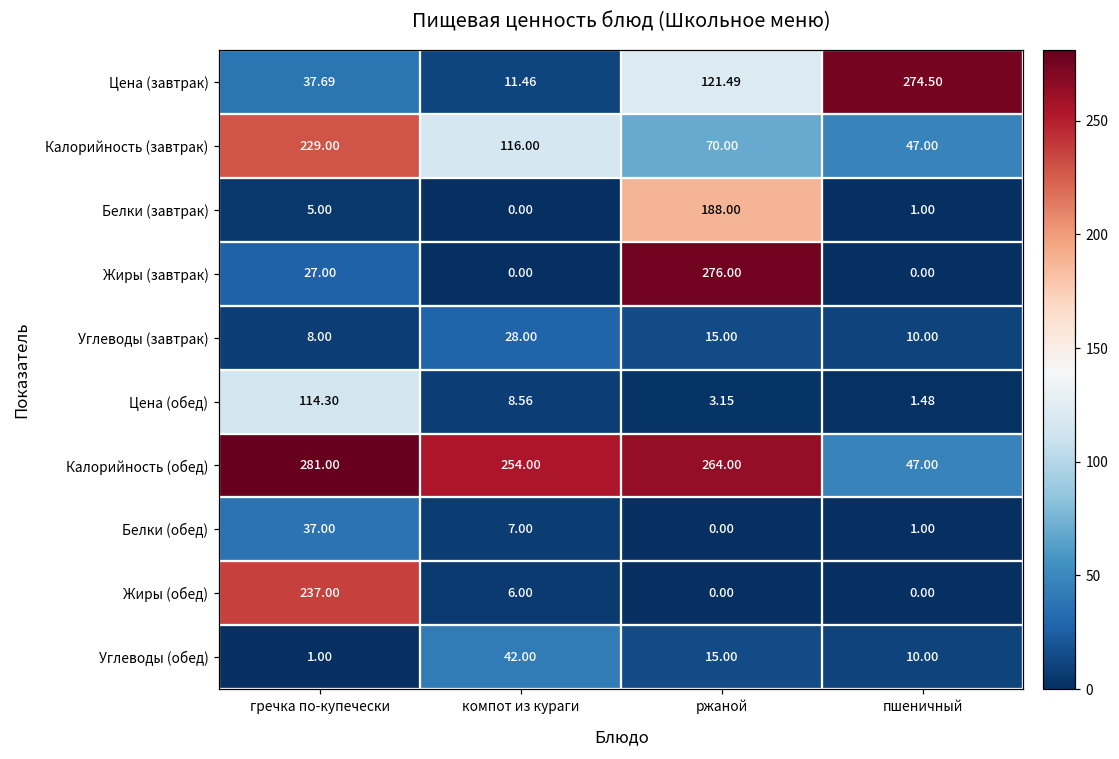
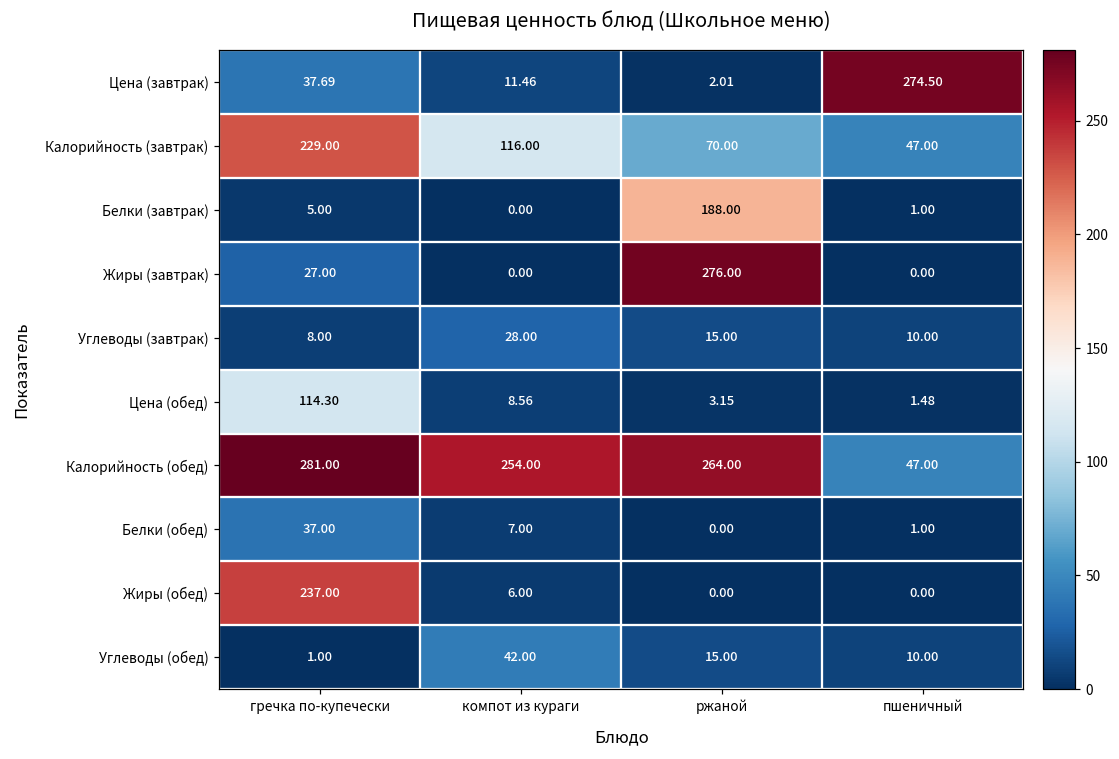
Цена (завтрак), ржаной: 121.49 -> 2.01
